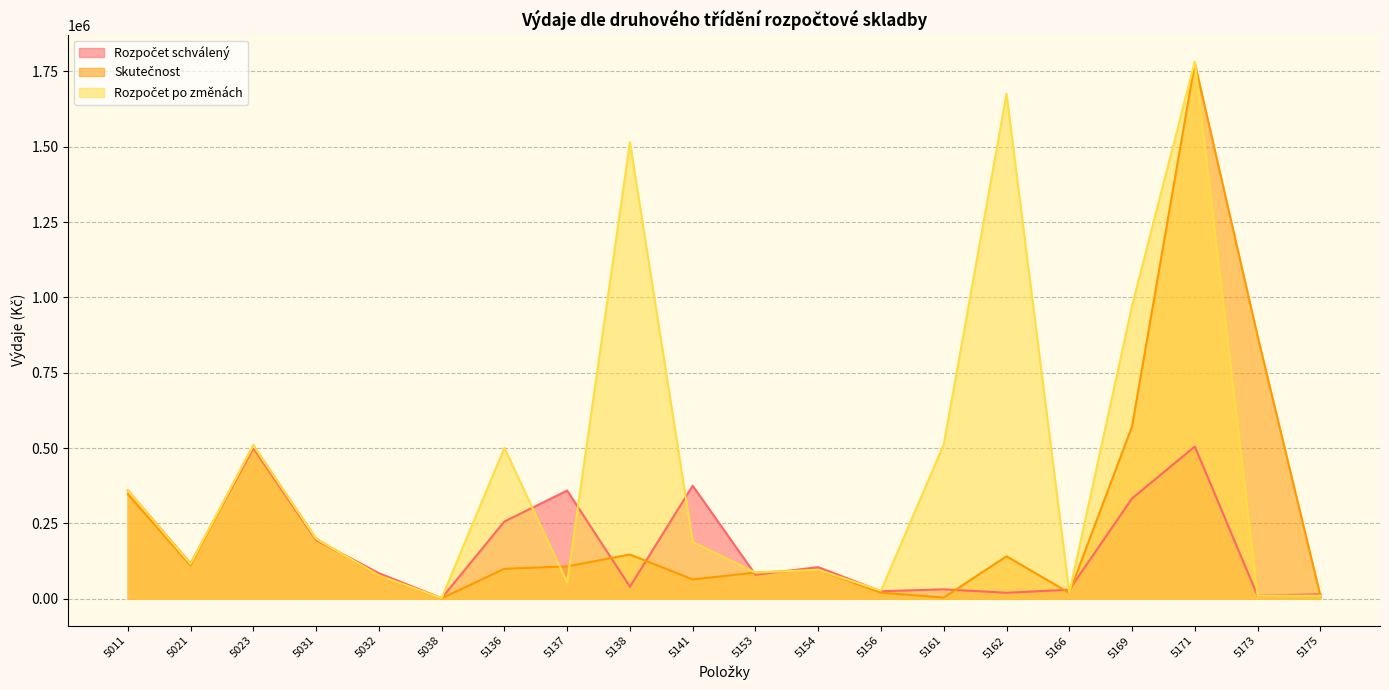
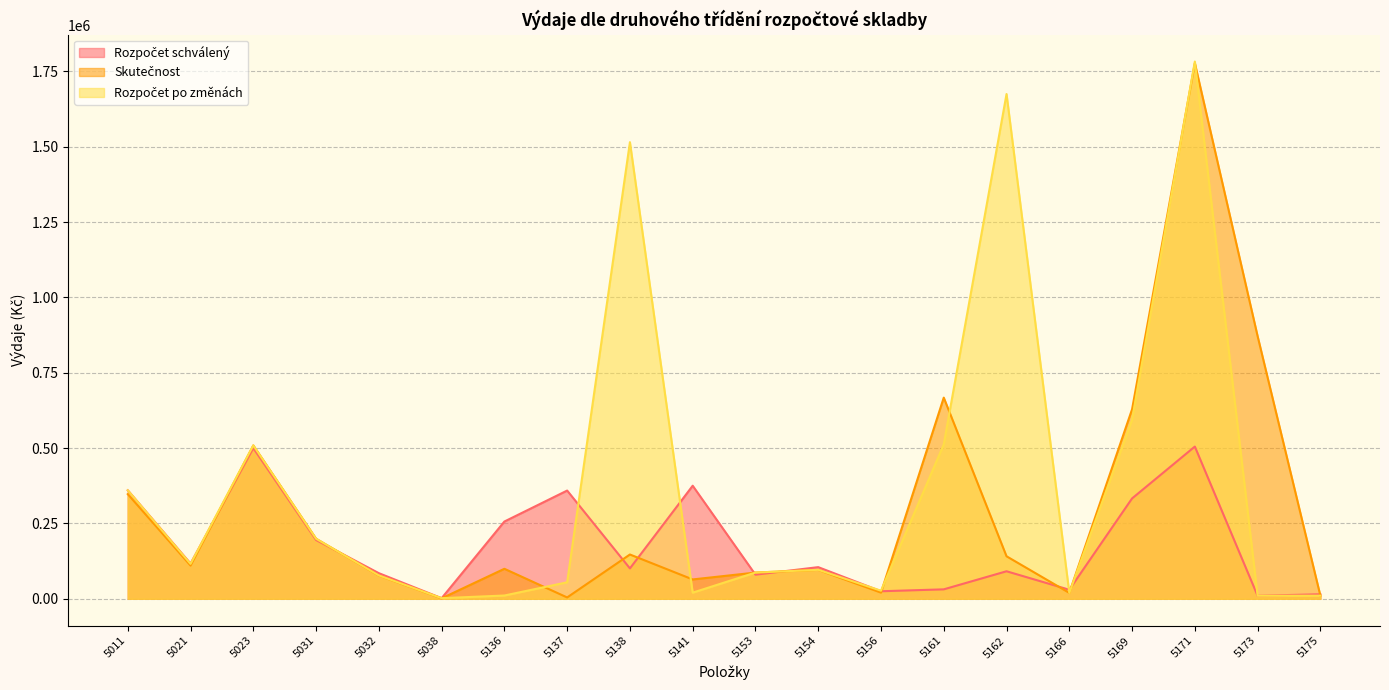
Rozpočet po změnách, 5136: 500000 -> 10000
Skutečnost, 5137: 110000 -> 0
Rozpočet schválený, 5138: 40000 -> 100000
Rozpočet po změnách, 5141: 190000 -> 20000
Skutečnost, 5161: 0 -> 670000
Rozpočet schválený, 5162: 20000 -> 90000
Skutečnost, 5169: 570000 -> 630000
Rozpočet po změnách, 5169: 970000 -> 590000
